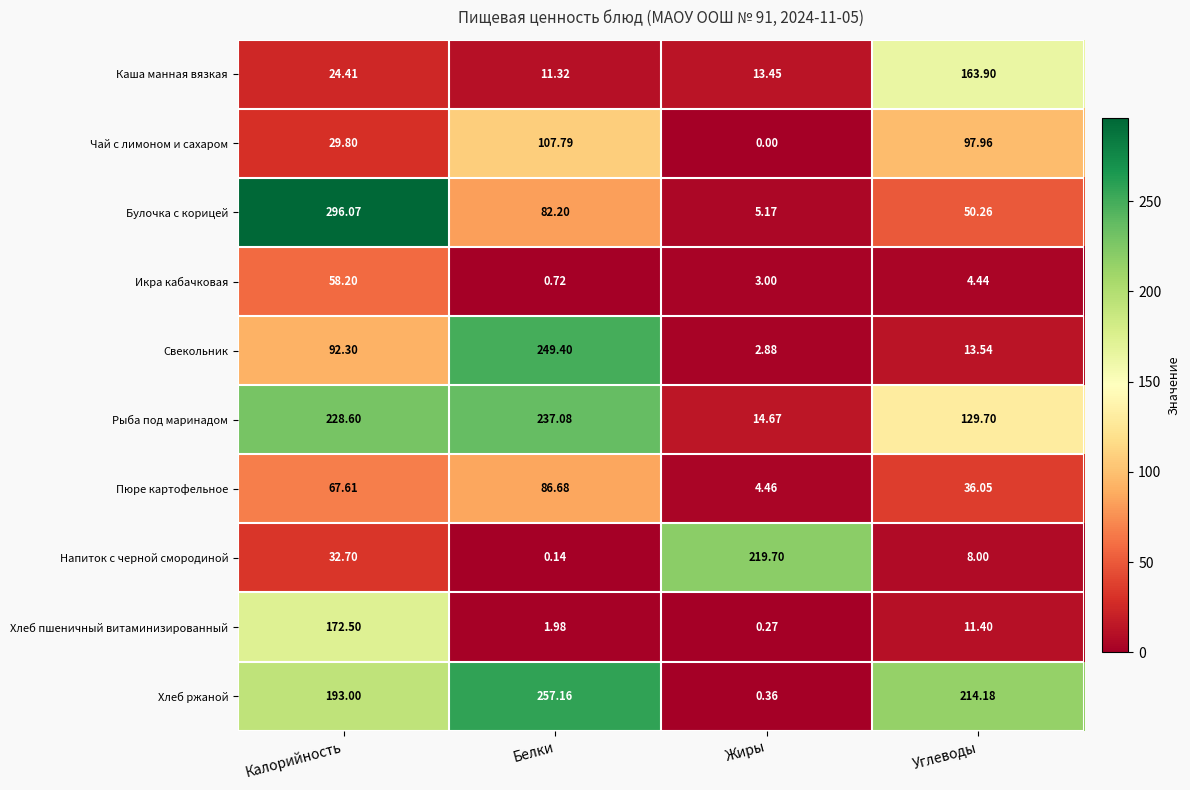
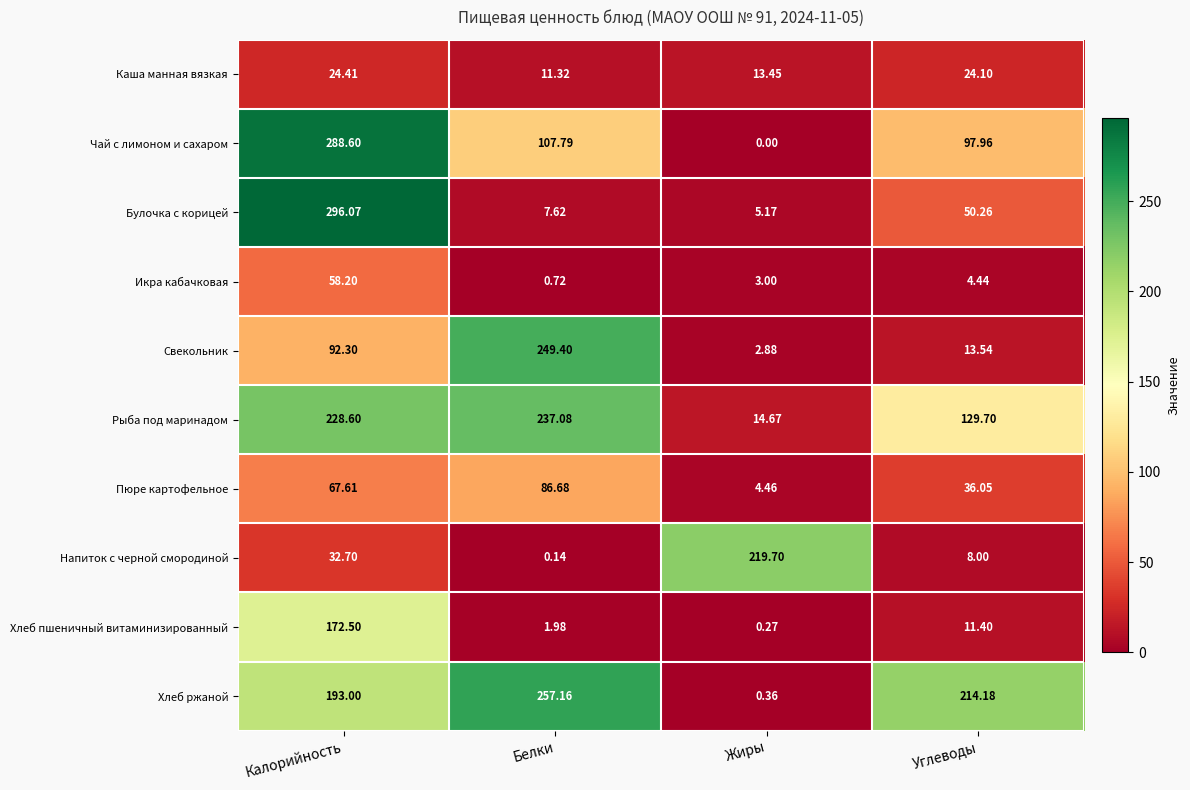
Каша манная вязкая, Углеводы: 163.90 -> 24.10
Чай с лимоном и сахаром, Калорийность: 29.80 -> 288.60
Булочка с корицей, Белки: 82.20 -> 7.62
